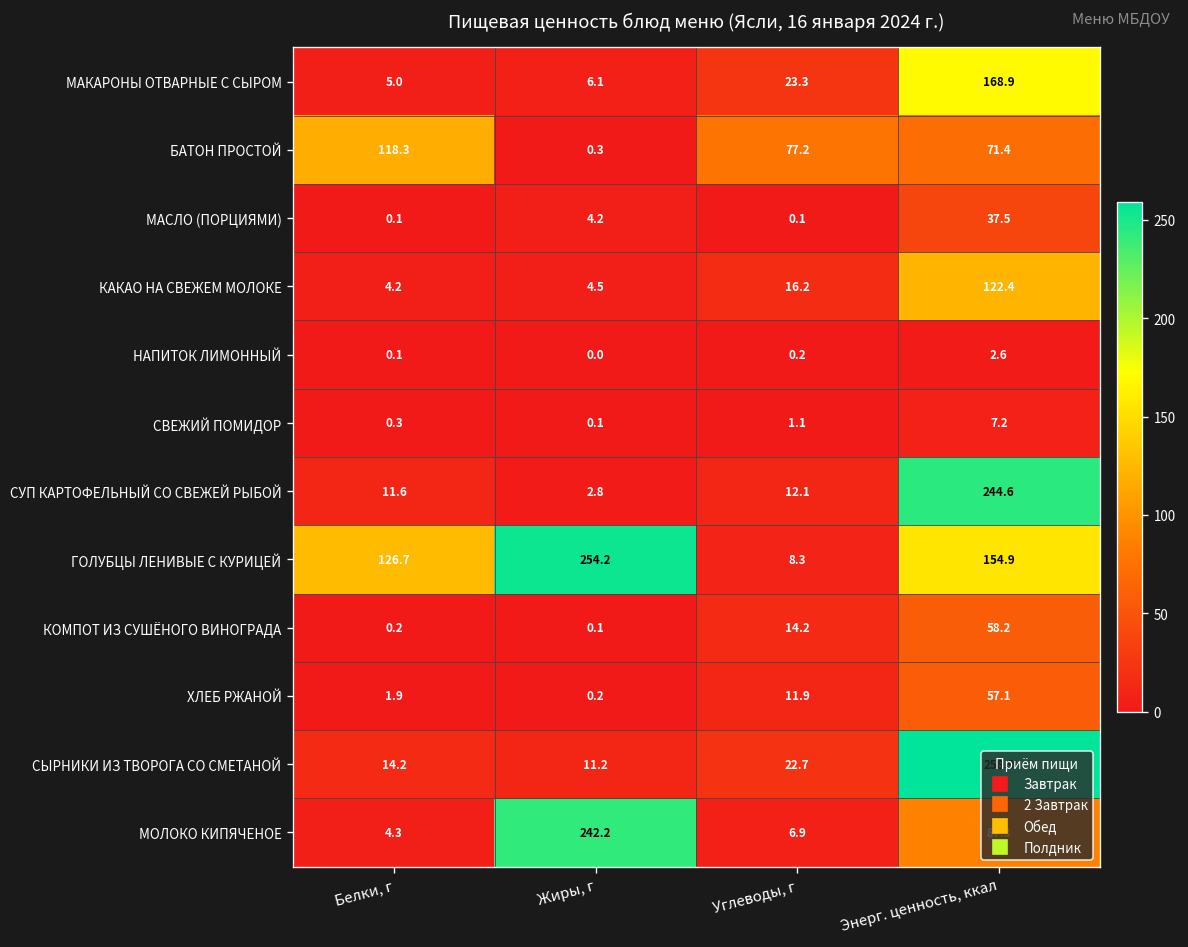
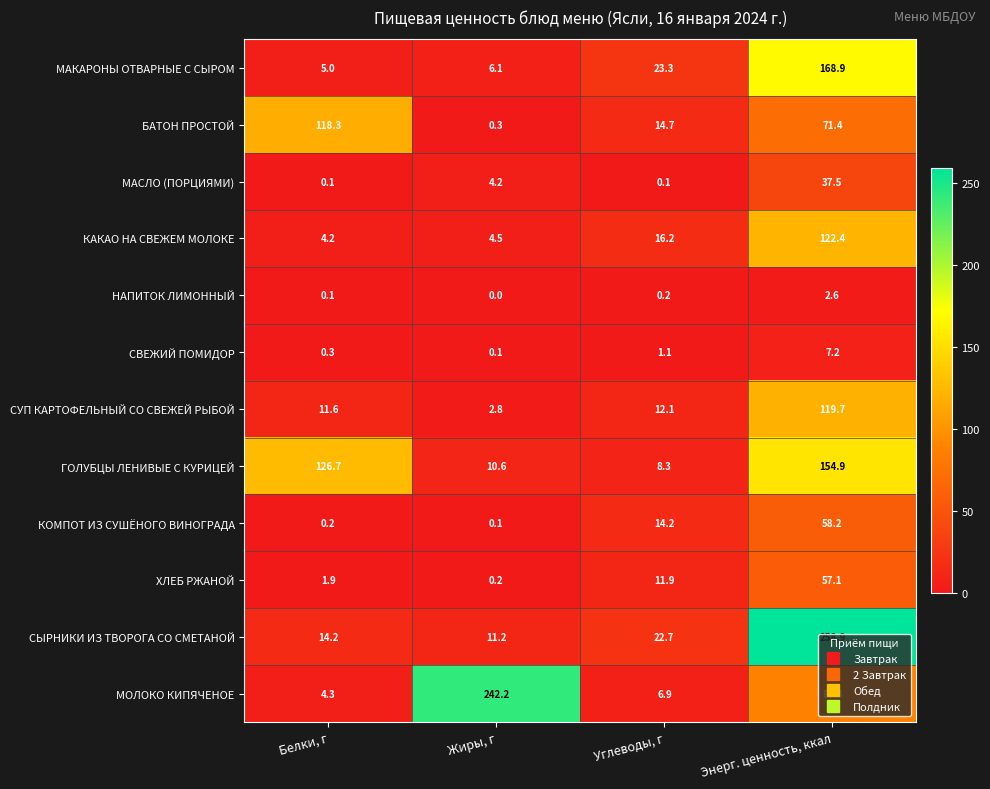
БАТОН ПРОСТОЙ, Углеводы, г: 77.2 -> 14.7
СУП КАРТОФЕЛЬНЫЙ СО СВЕЖЕЙ РЫБОЙ, Энерг. ценность, ккал: 244.6 -> 119.7
ГОЛУБЦЫ ЛЕНИВЫЕ С КУРИЦЕЙ, Жиры, г: 254.2 -> 10.6
